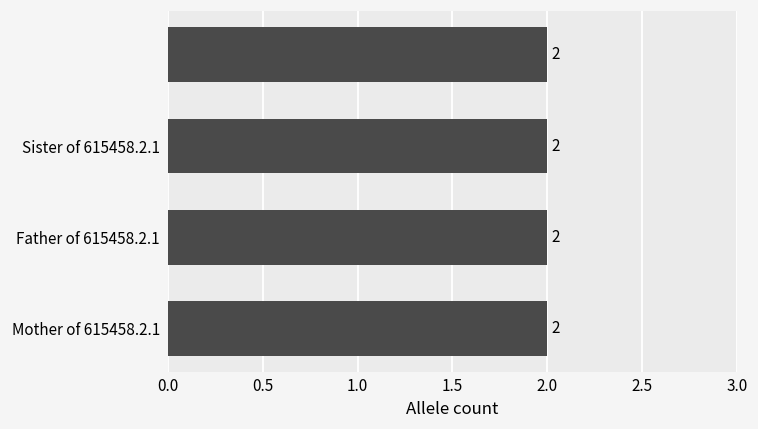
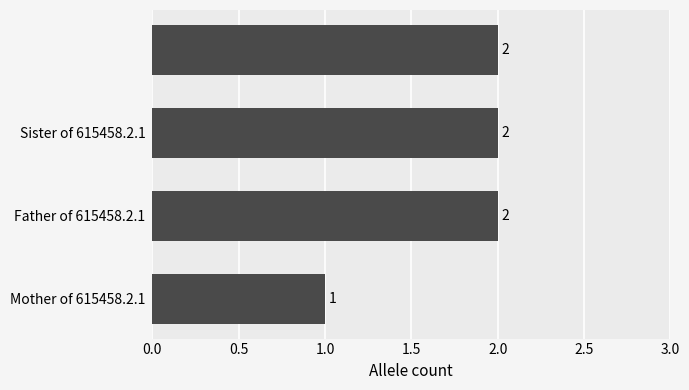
Mother of 615458.2.1: 2 -> 1
